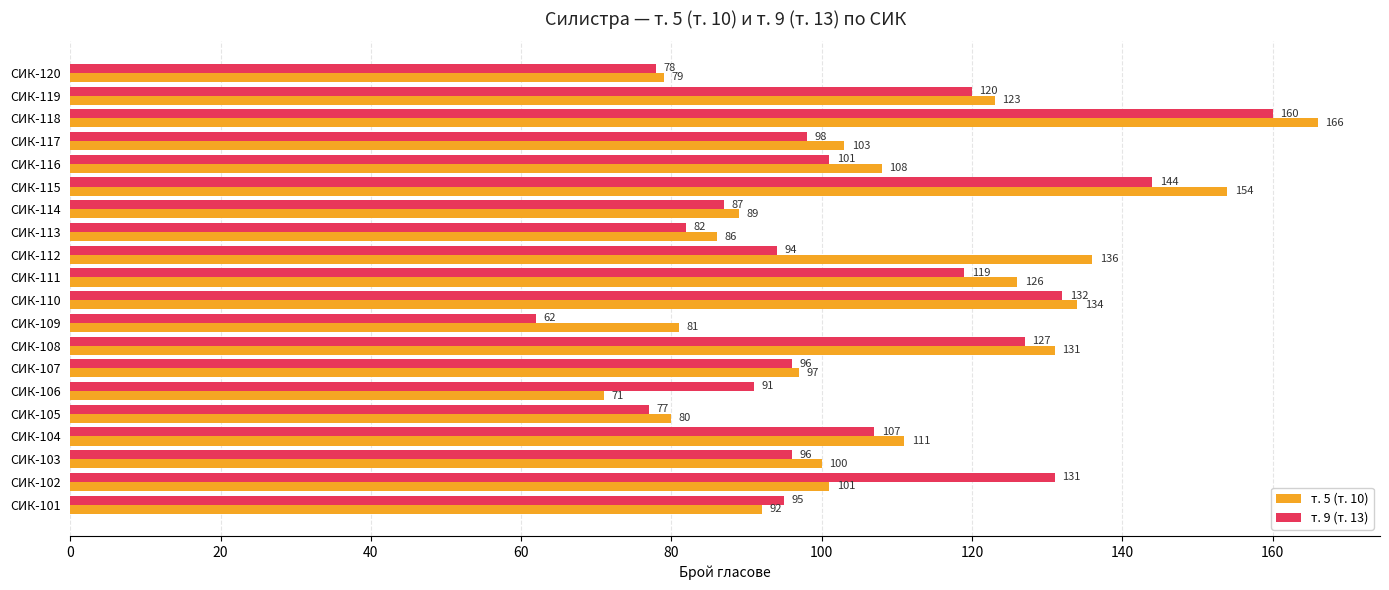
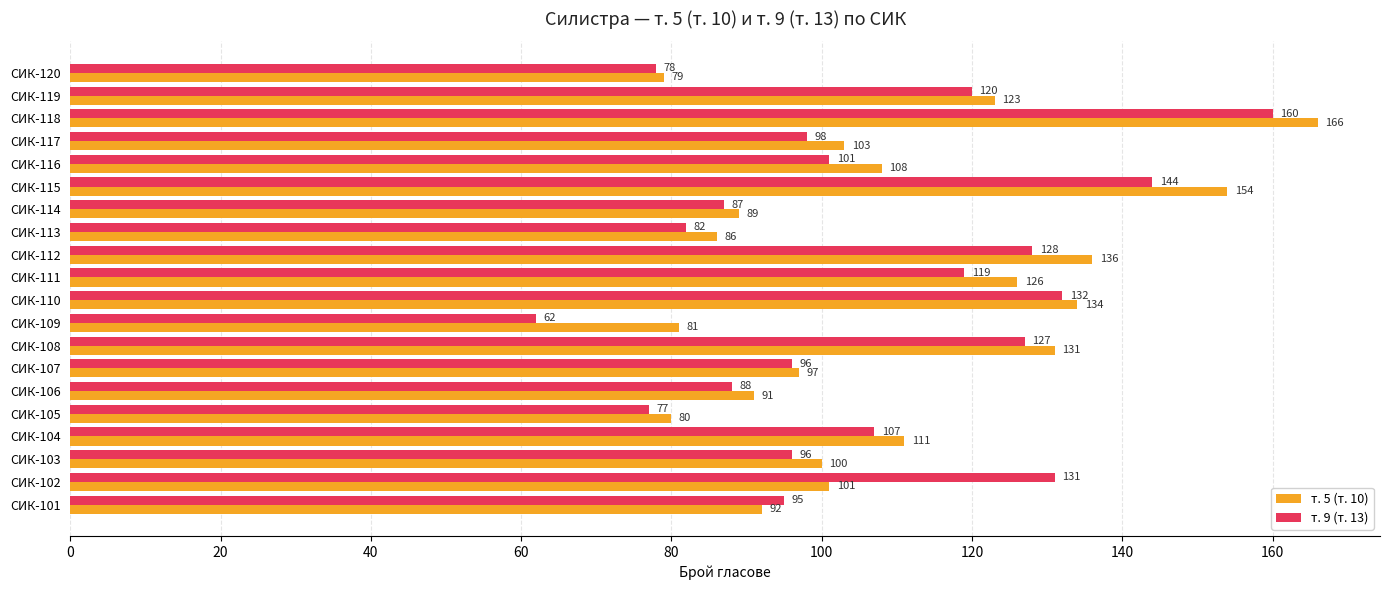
т. 9 (т. 13), СИК-112: 94 -> 128
т. 9 (т. 13), СИК-106: 91 -> 88
т. 5 (т. 10), СИК-106: 71 -> 91
